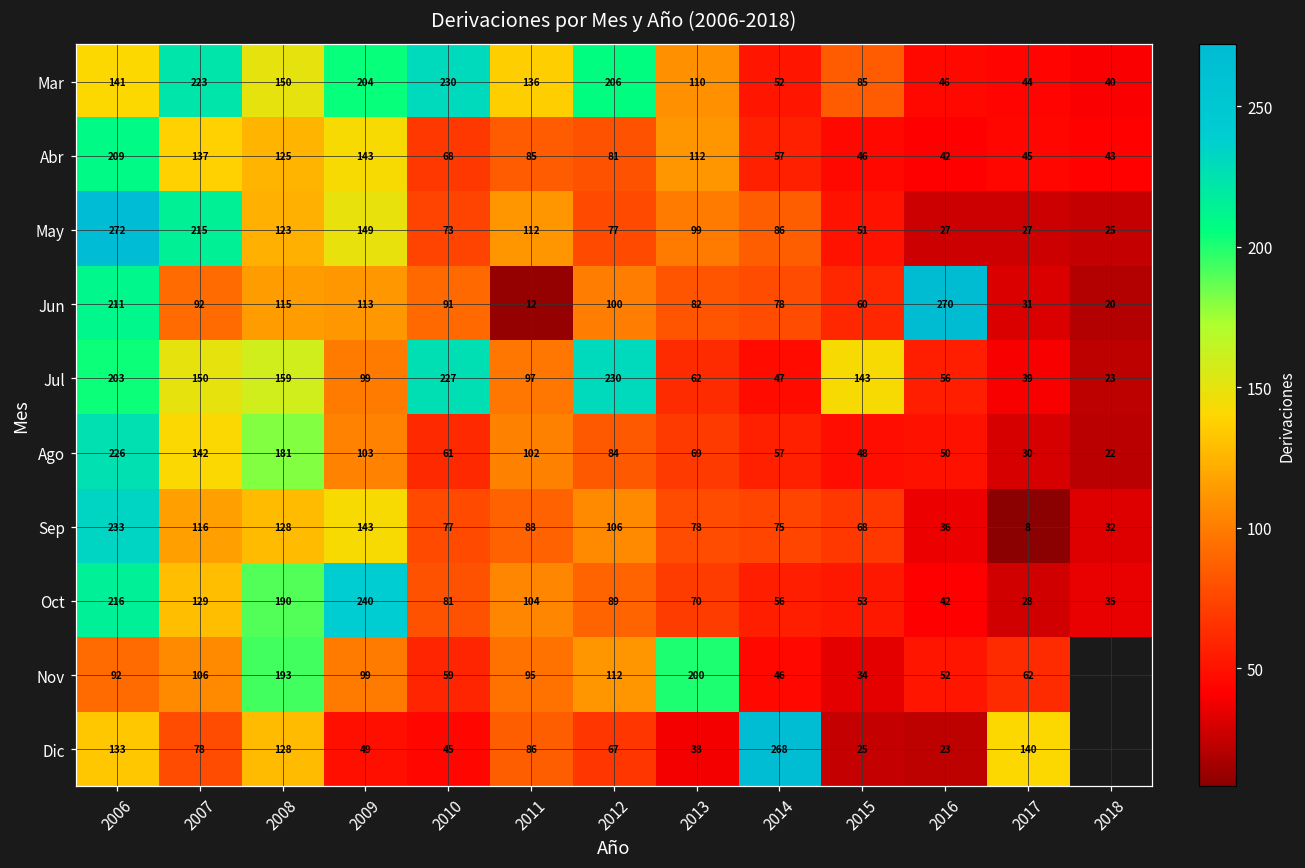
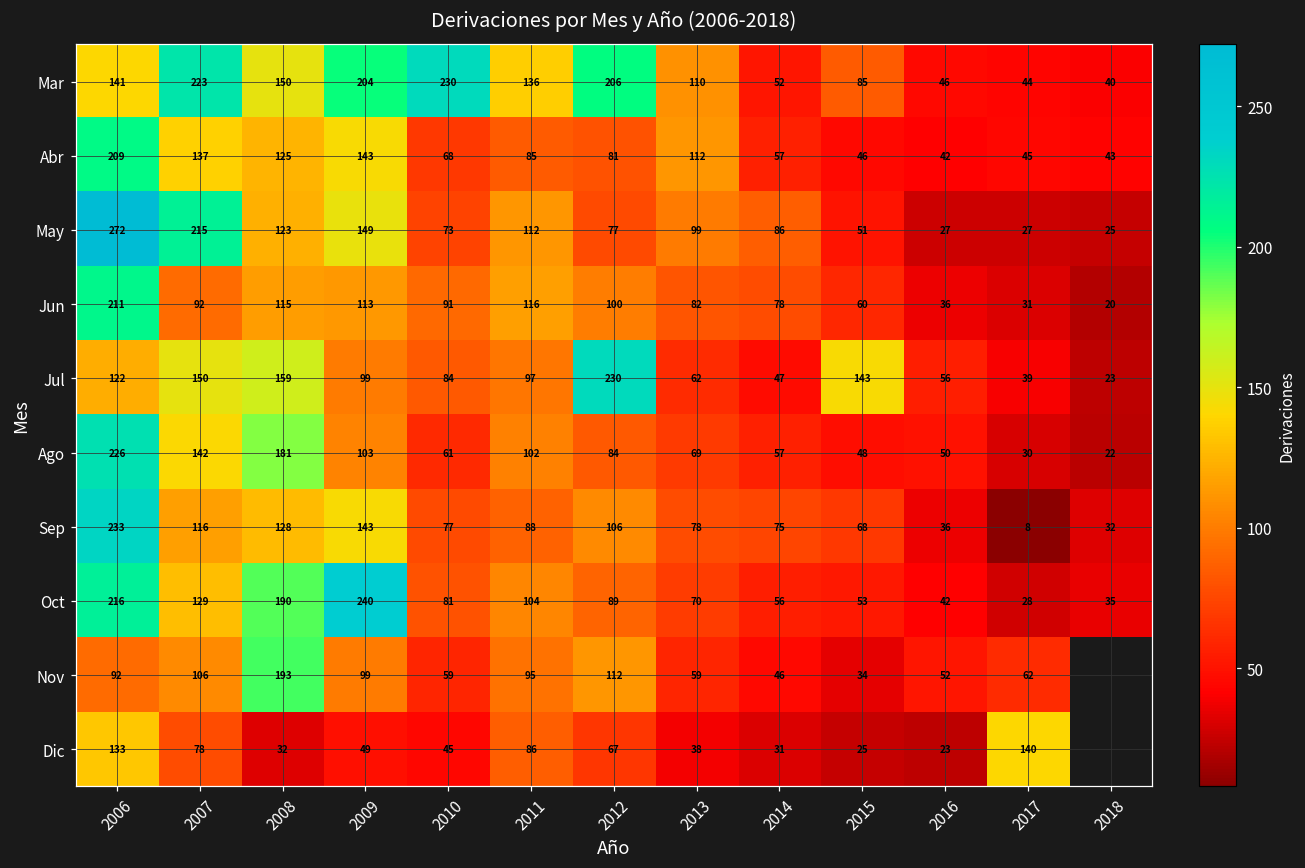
Jun, 2011: 12 -> 116
Jun, 2016: 270 -> 36
Jul, 2006: 203 -> 122
Jul, 2010: 227 -> 84
Nov, 2013: 200 -> 59
Dic, 2008: 128 -> 32
Dic, 2014: 268 -> 31
